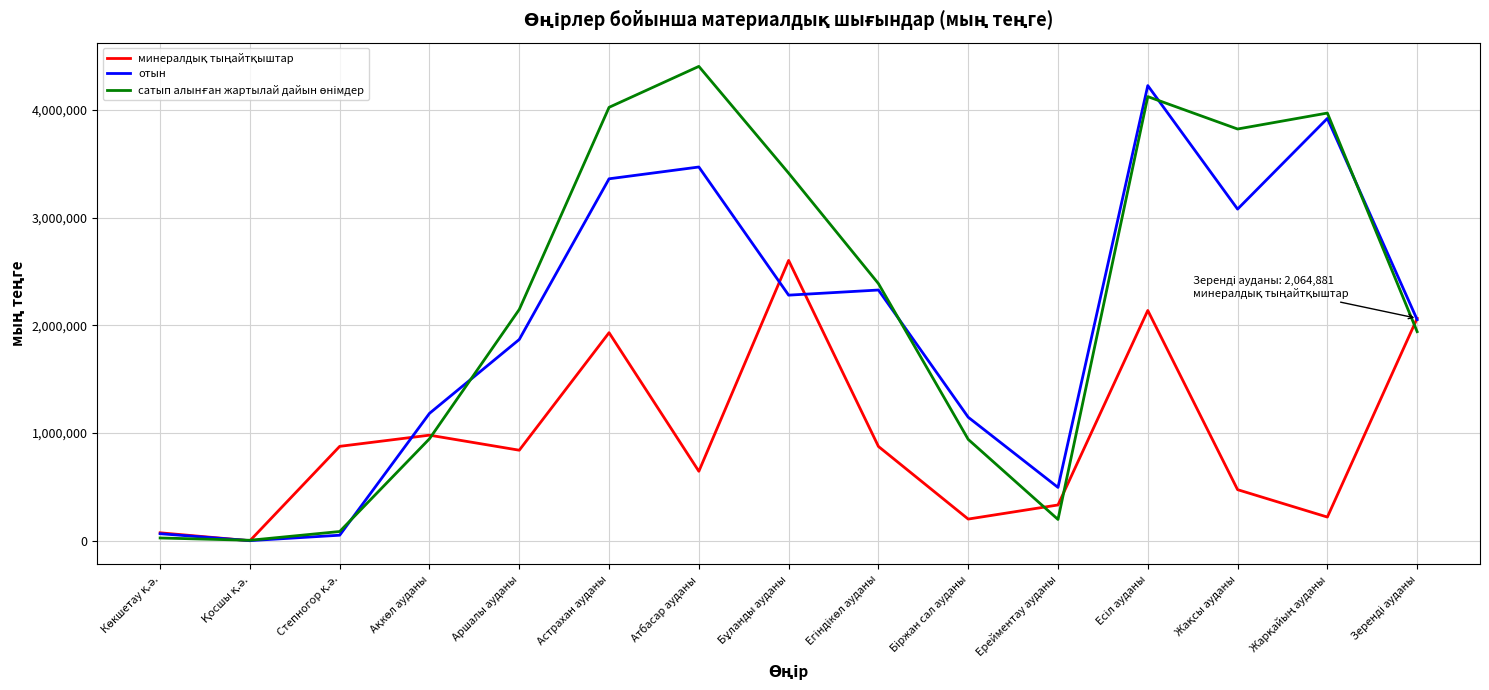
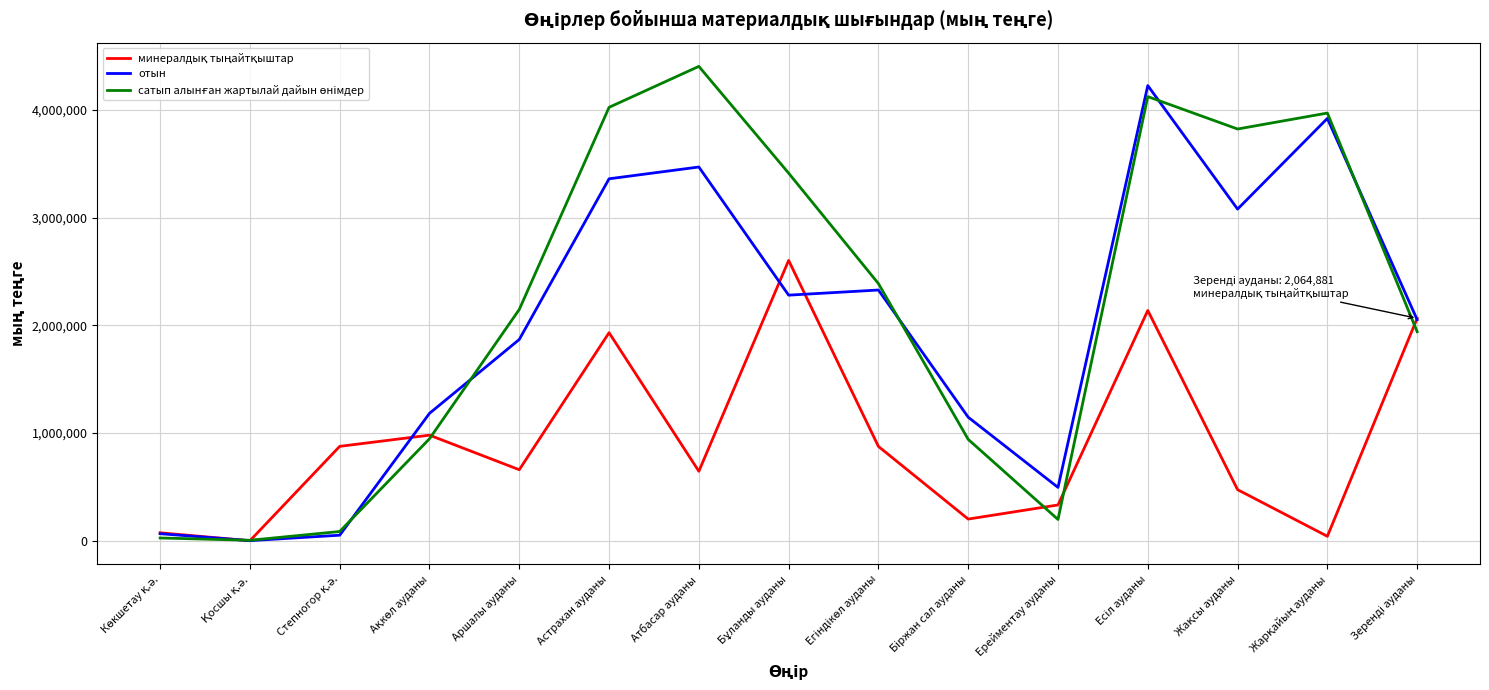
минералдық тыңайтқыштар, Аршалы ауданы: 840,000 -> 660,000
минералдық тыңайтқыштар, Жарқайың ауданы: 220,000 -> 40,000
